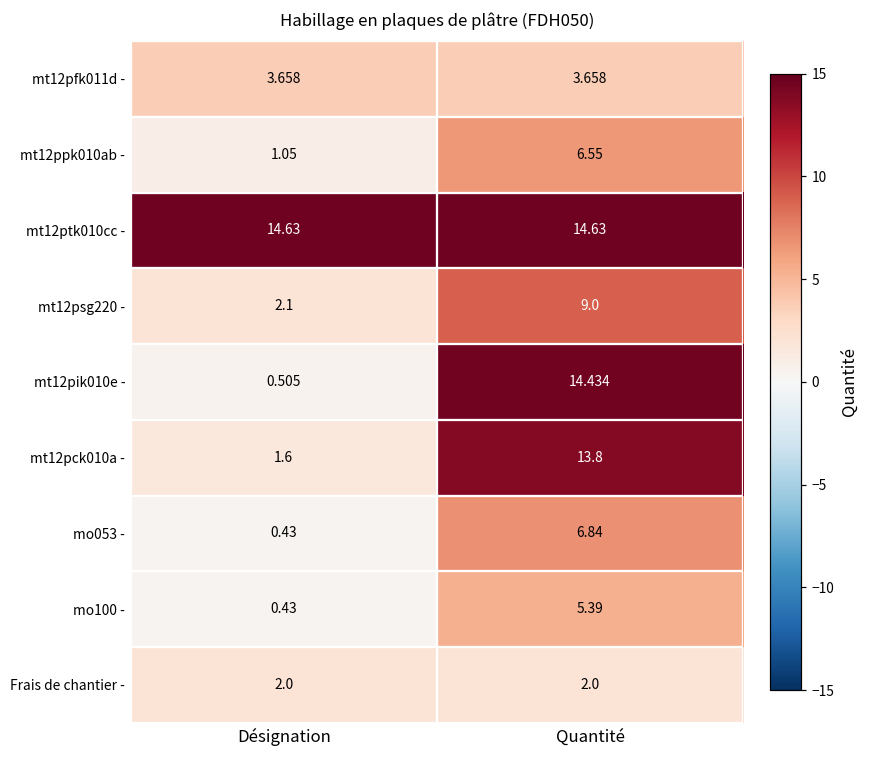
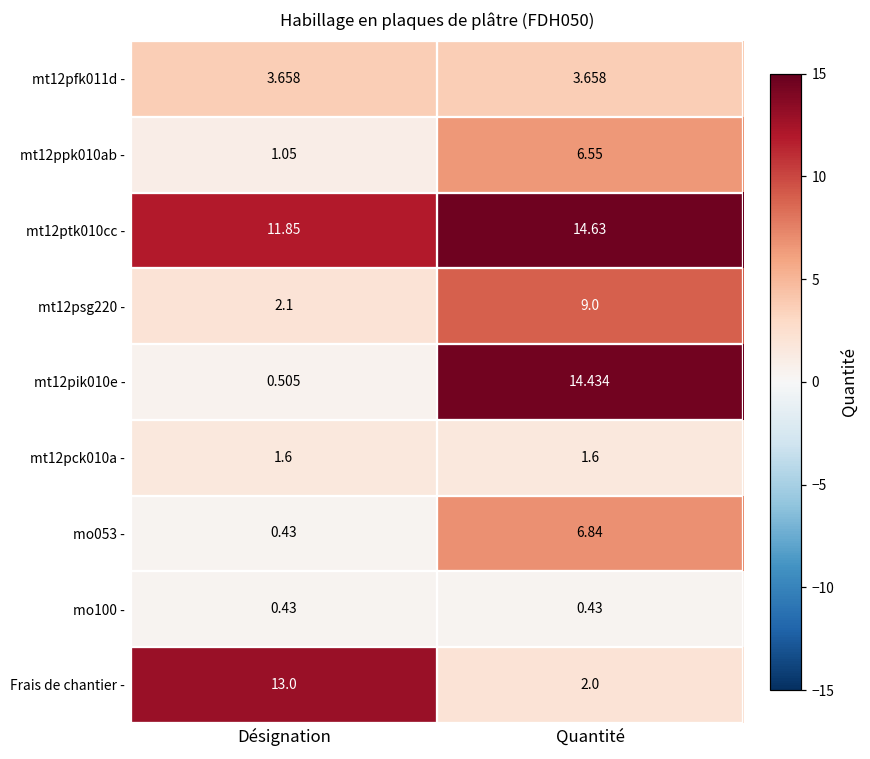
mt12ptk010cc -, Désignation: 14.63 -> 11.85
mt12pck010a -, Quantité: 13.8 -> 1.6
mo100 -, Quantité: 5.39 -> 0.43
Frais de chantier -, Désignation: 2.0 -> 13.0
